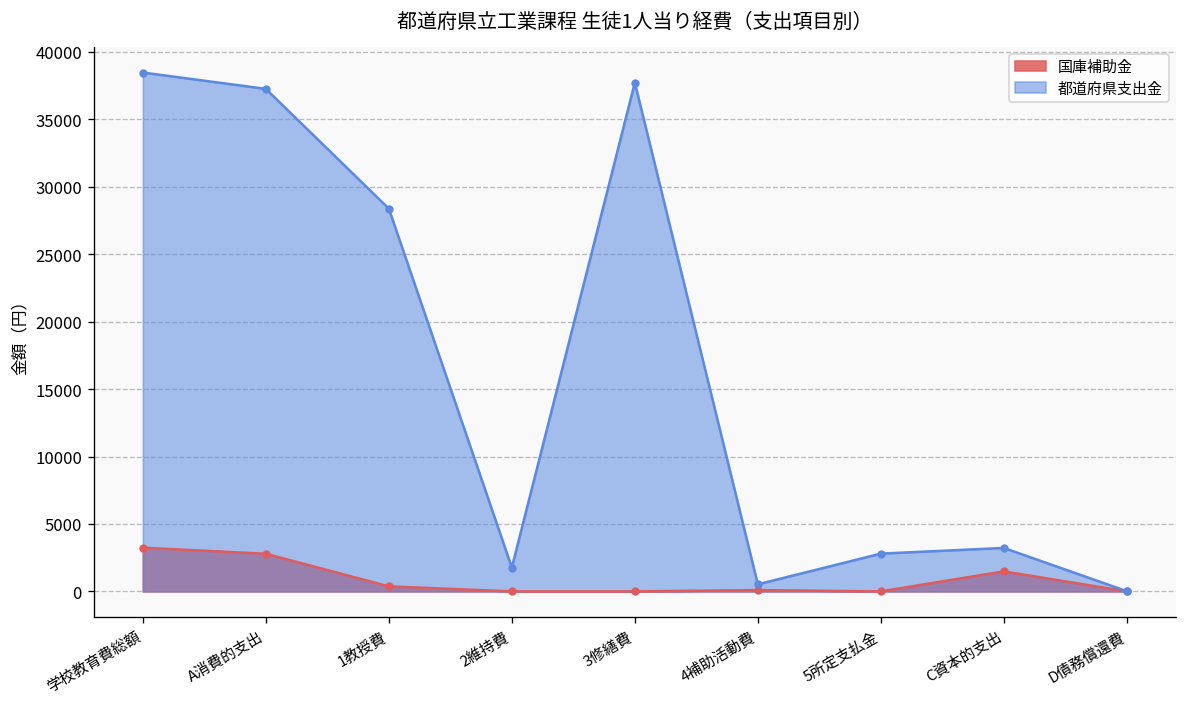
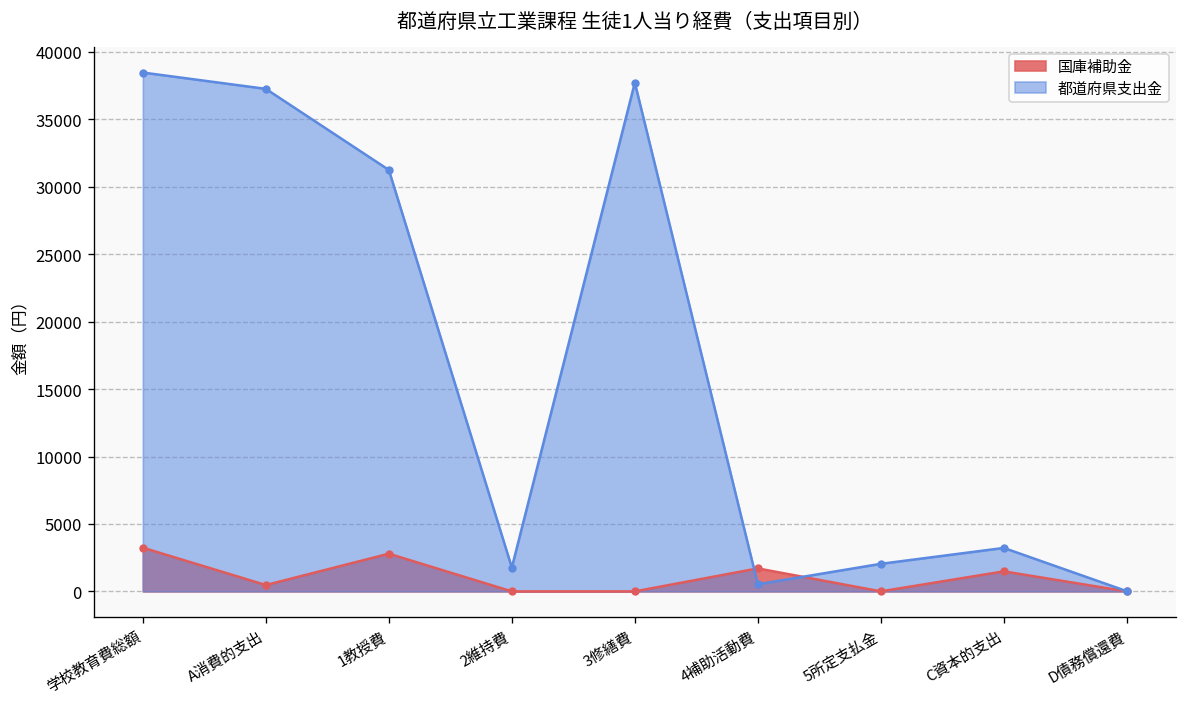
国庫補助金, A消費的支出: 2800 -> 500
国庫補助金, 1教授費: 400 -> 2800
都道府県支出金, 1教授費: 28400 -> 31200
国庫補助金, 4補助活動費: 100 -> 1700
都道府県支出金, 5所定支払金: 2800 -> 2000
